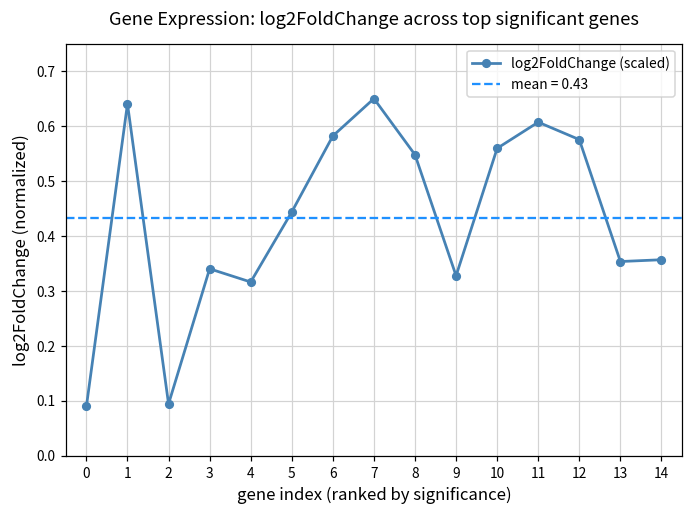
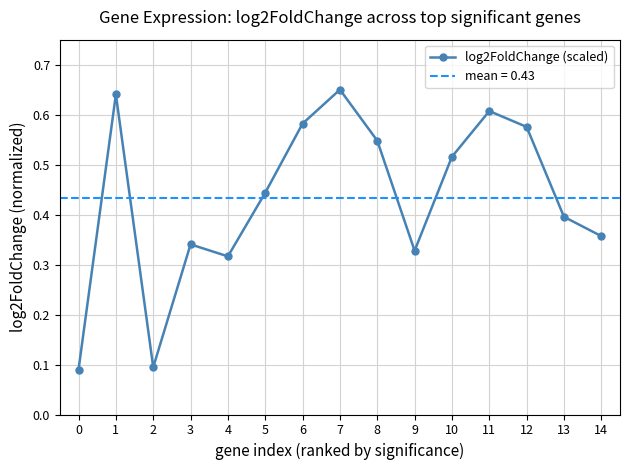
10: 0.56 -> 0.52
13: 0.35 -> 0.40
